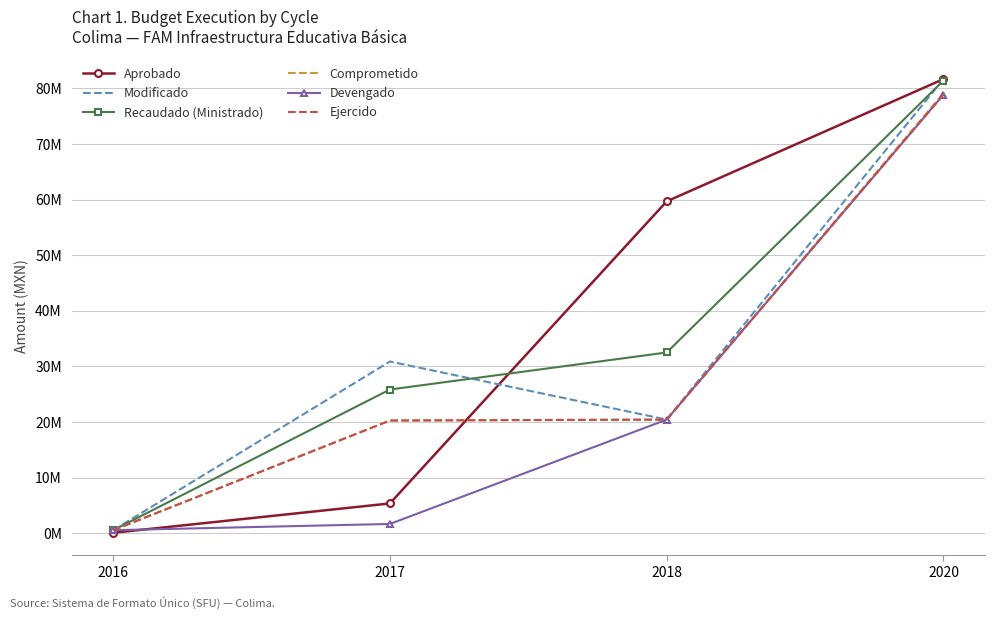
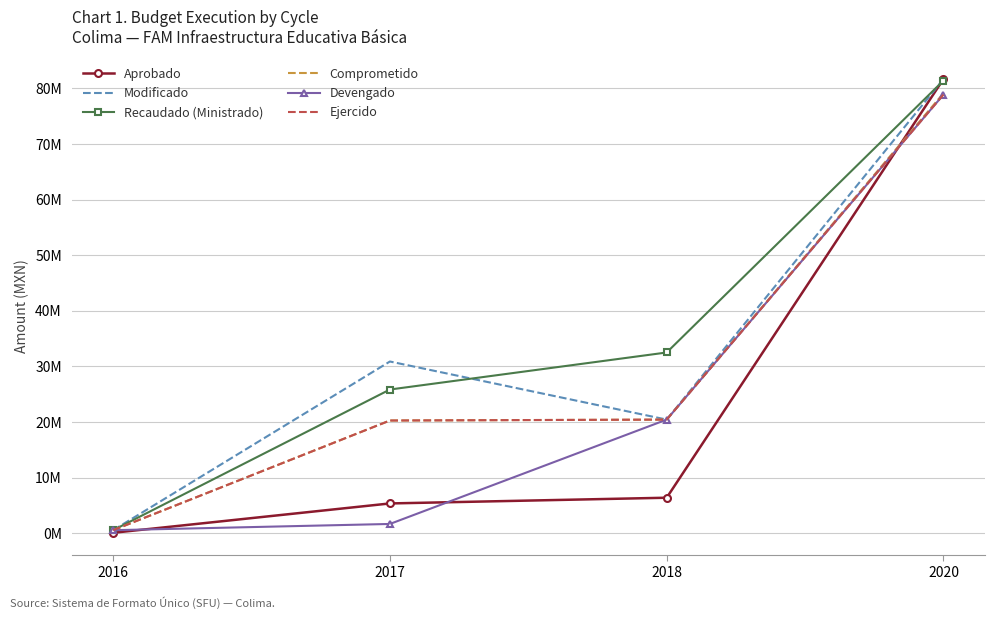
Aprobado, 2018: 60000000 -> 6000000
